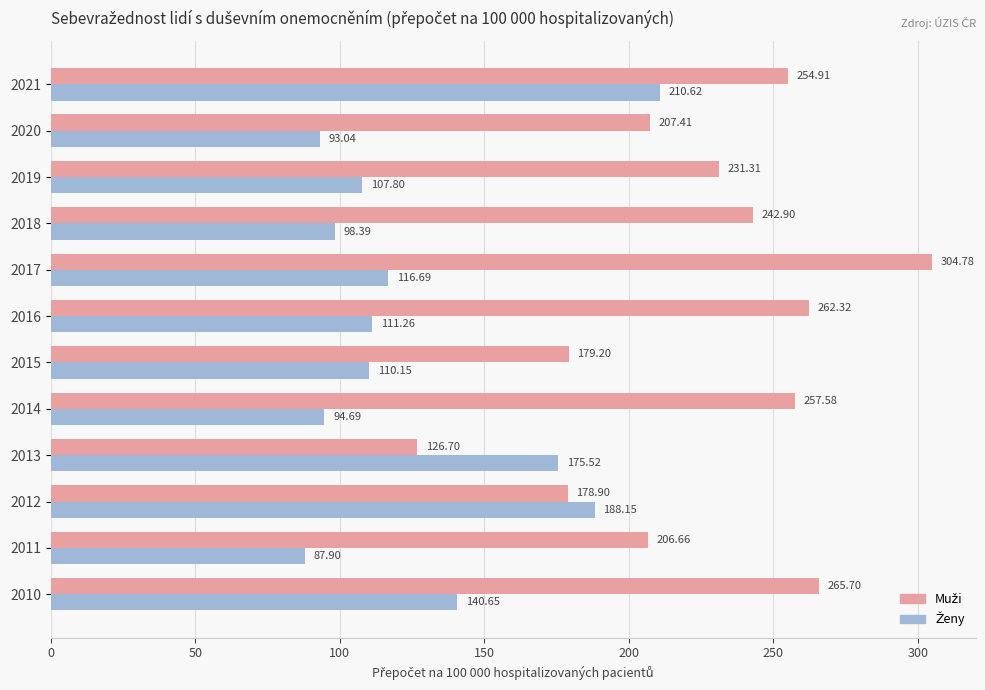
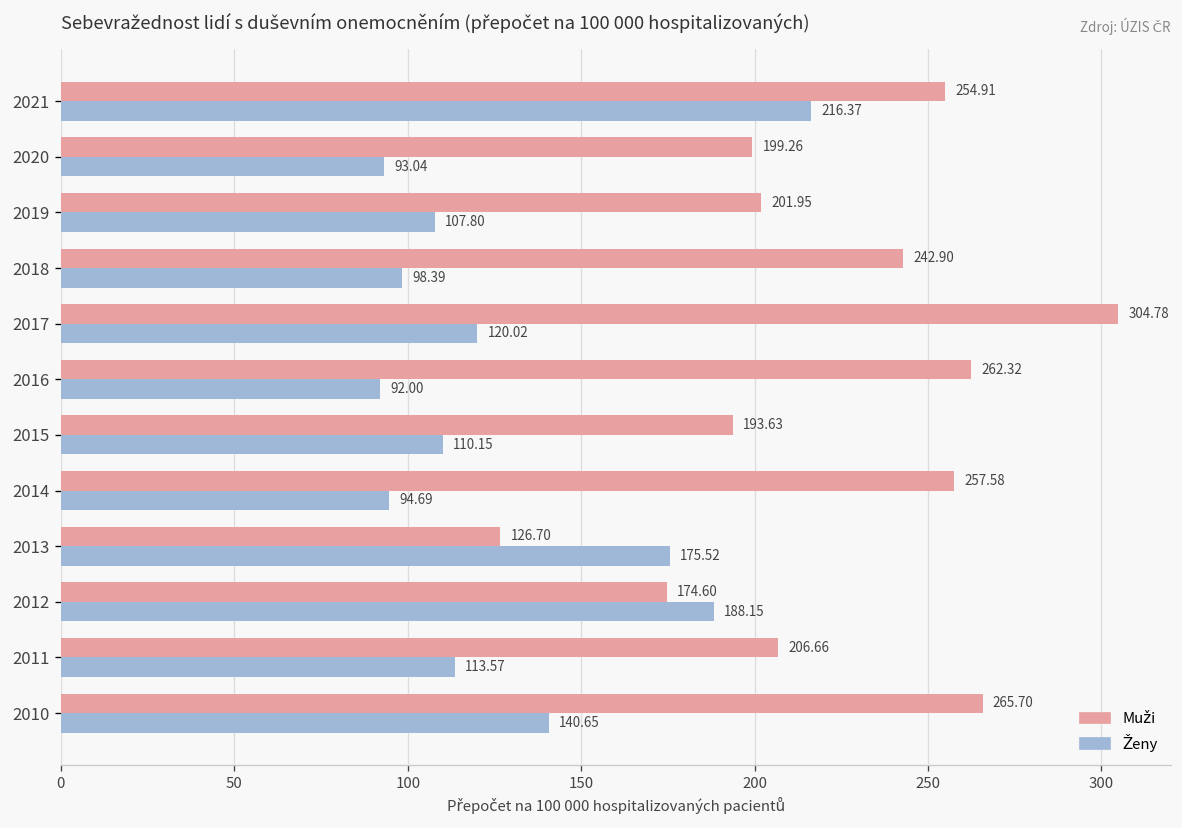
Ženy, 2021: 210.62 -> 216.37
Muži, 2020: 207.41 -> 199.26
Muži, 2019: 231.31 -> 201.95
Ženy, 2017: 116.69 -> 120.02
Ženy, 2016: 111.26 -> 92.00
Muži, 2015: 179.20 -> 193.63
Muži, 2012: 178.90 -> 174.60
Ženy, 2011: 87.90 -> 113.57
